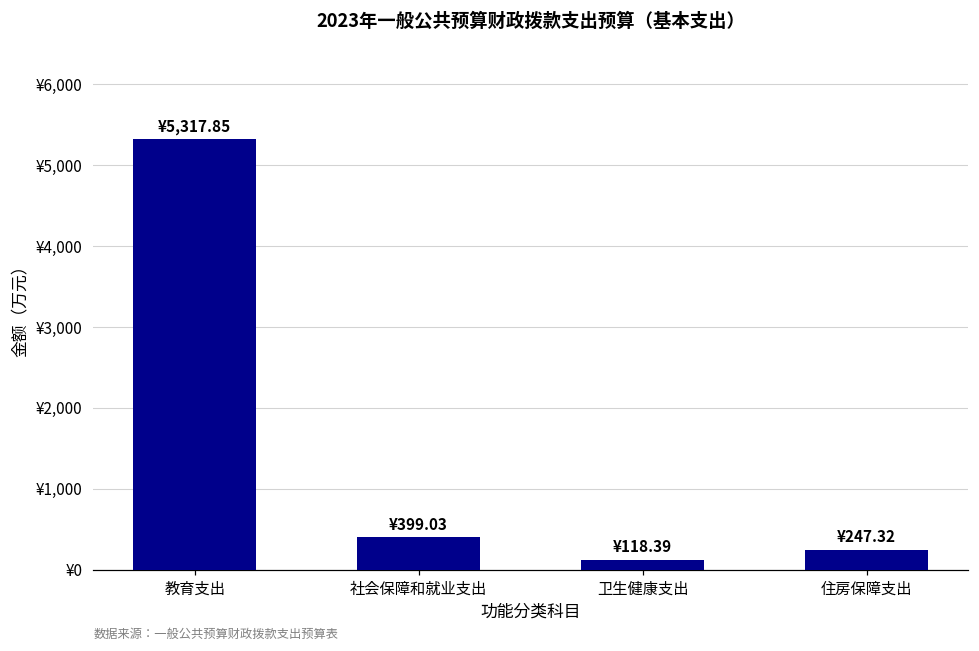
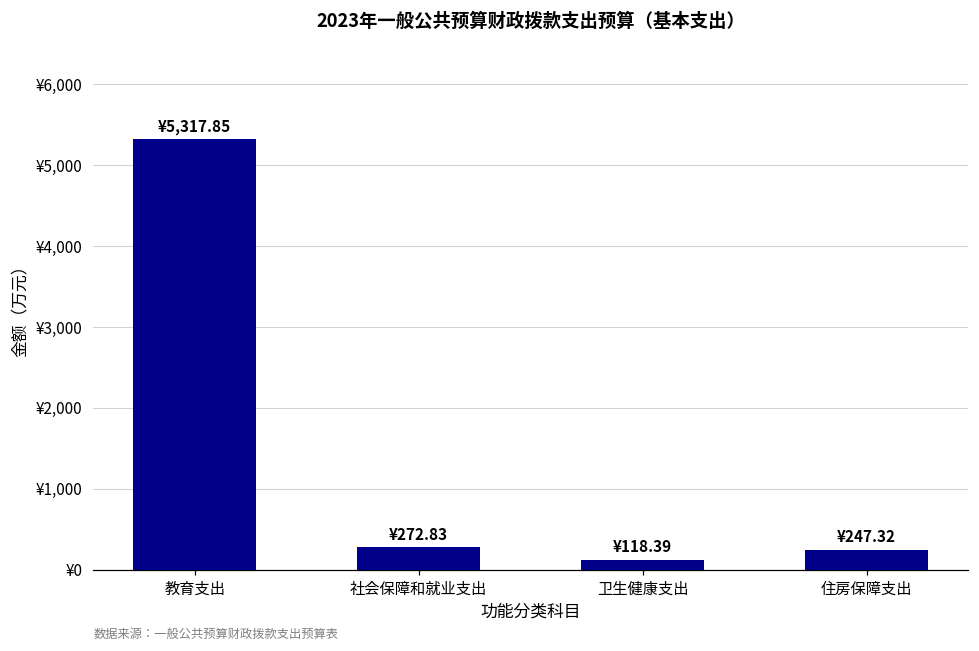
社会保障和就业支出: ¥399.03 -> ¥272.83
